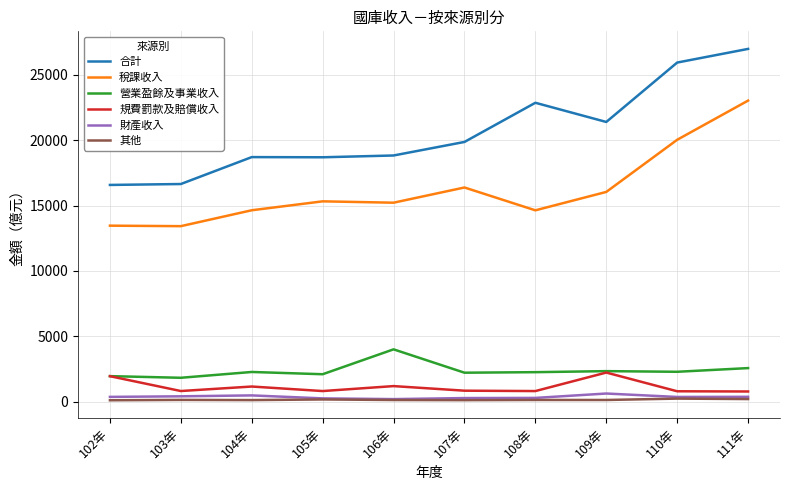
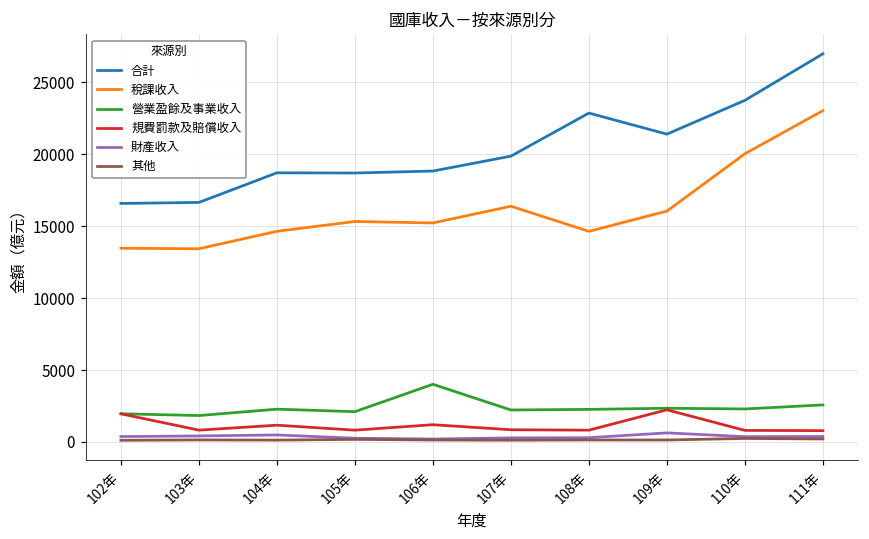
合計, 110年: 25900 -> 23700
